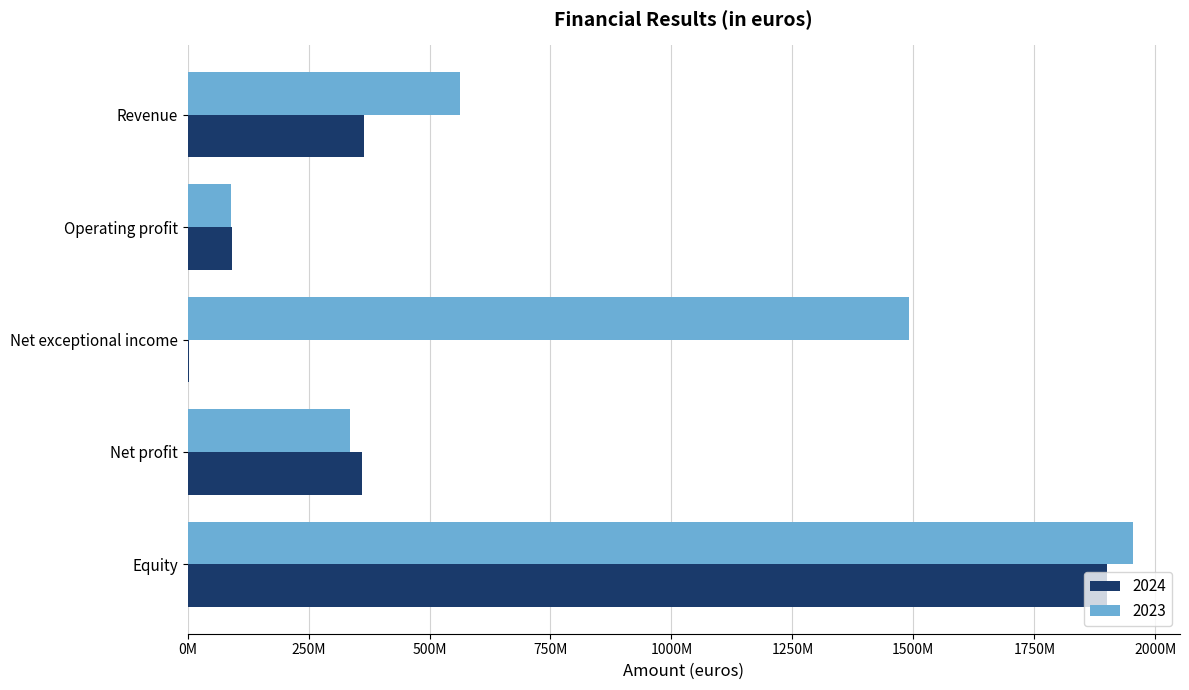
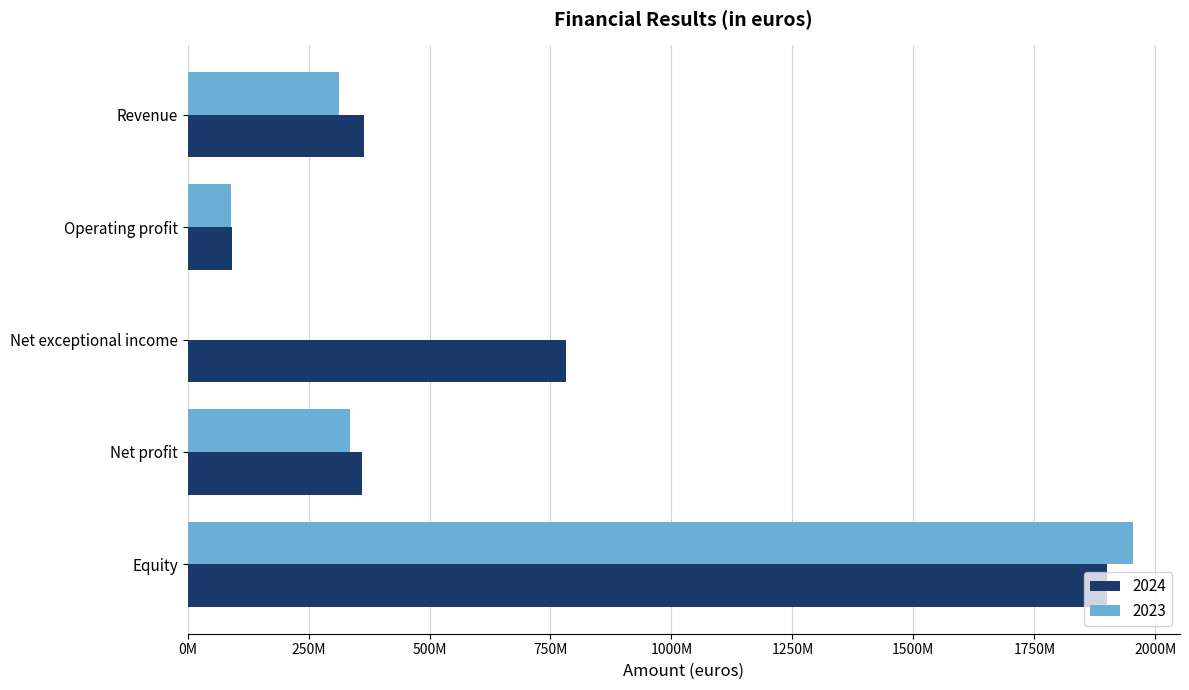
2023, Revenue: 560000000 -> 310000000
2023, Net exceptional income: 1490000000 -> 0
2024, Net exceptional income: 0 -> 780000000
